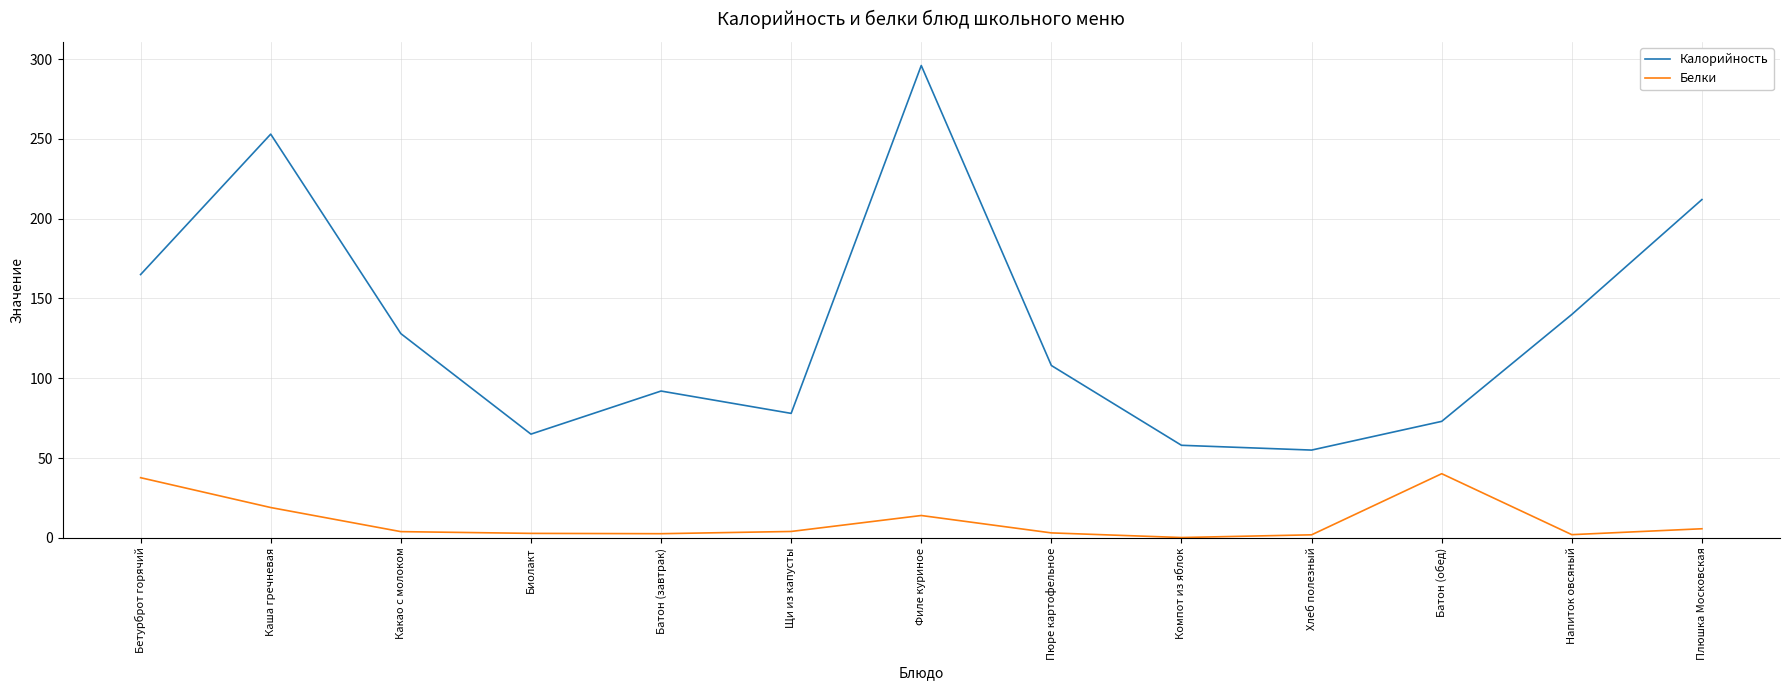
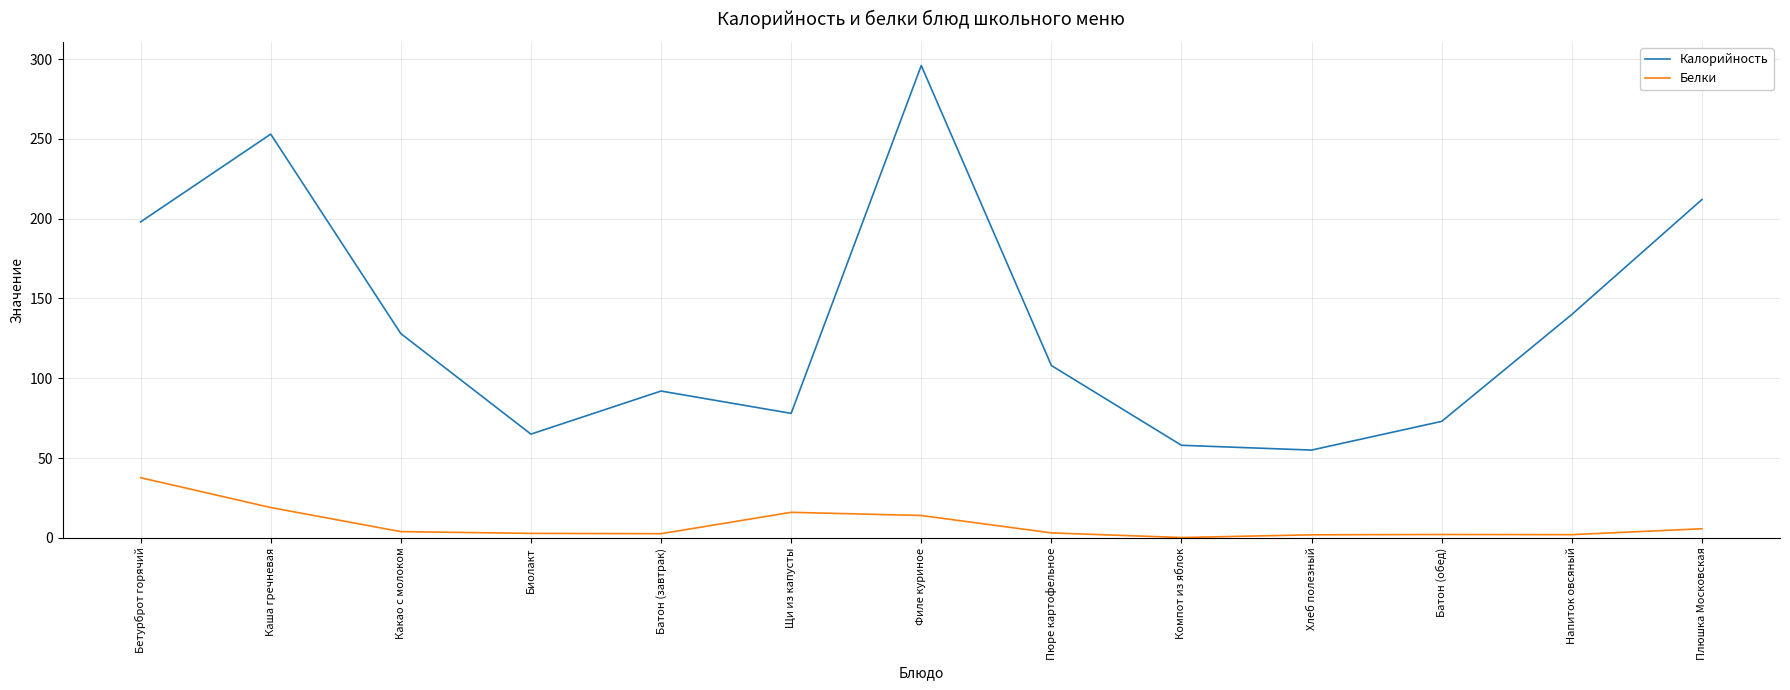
Калорийность, Бетурброт горячий: 165 -> 198
Белки, Щи из капусты: 4 -> 16
Белки, Батон (обед): 40 -> 2
